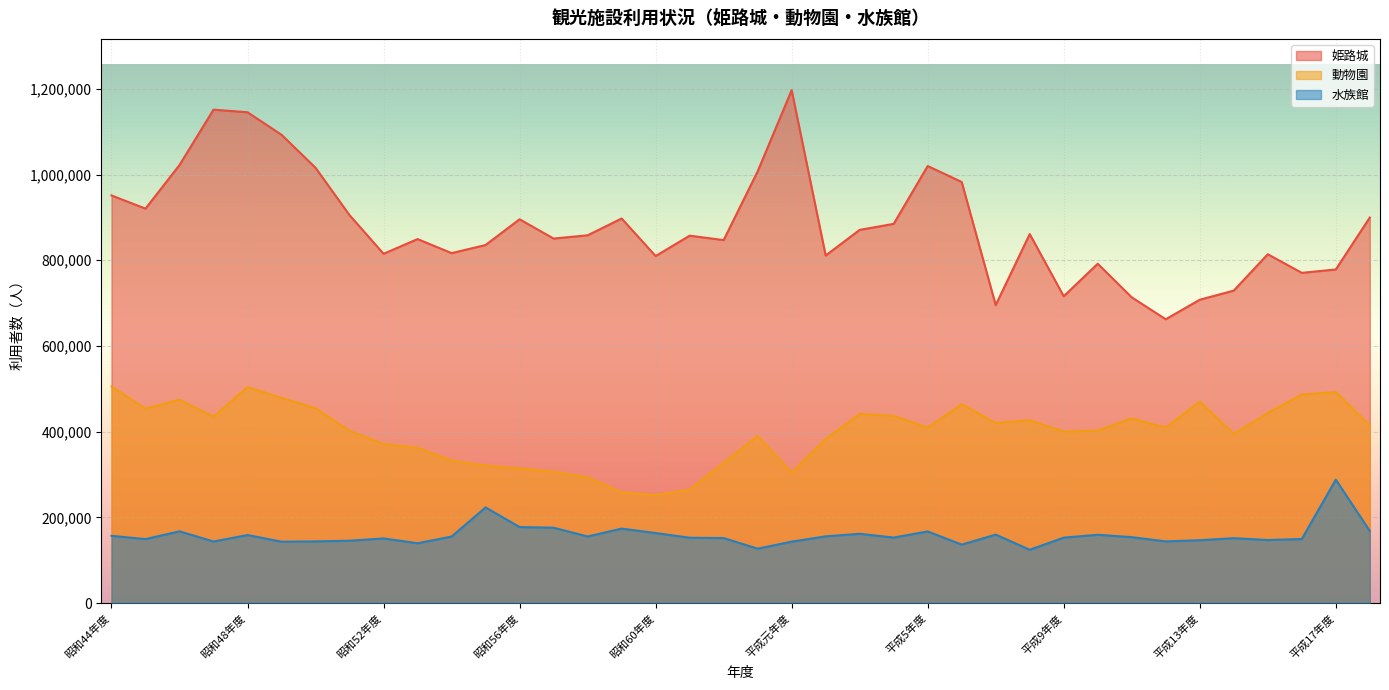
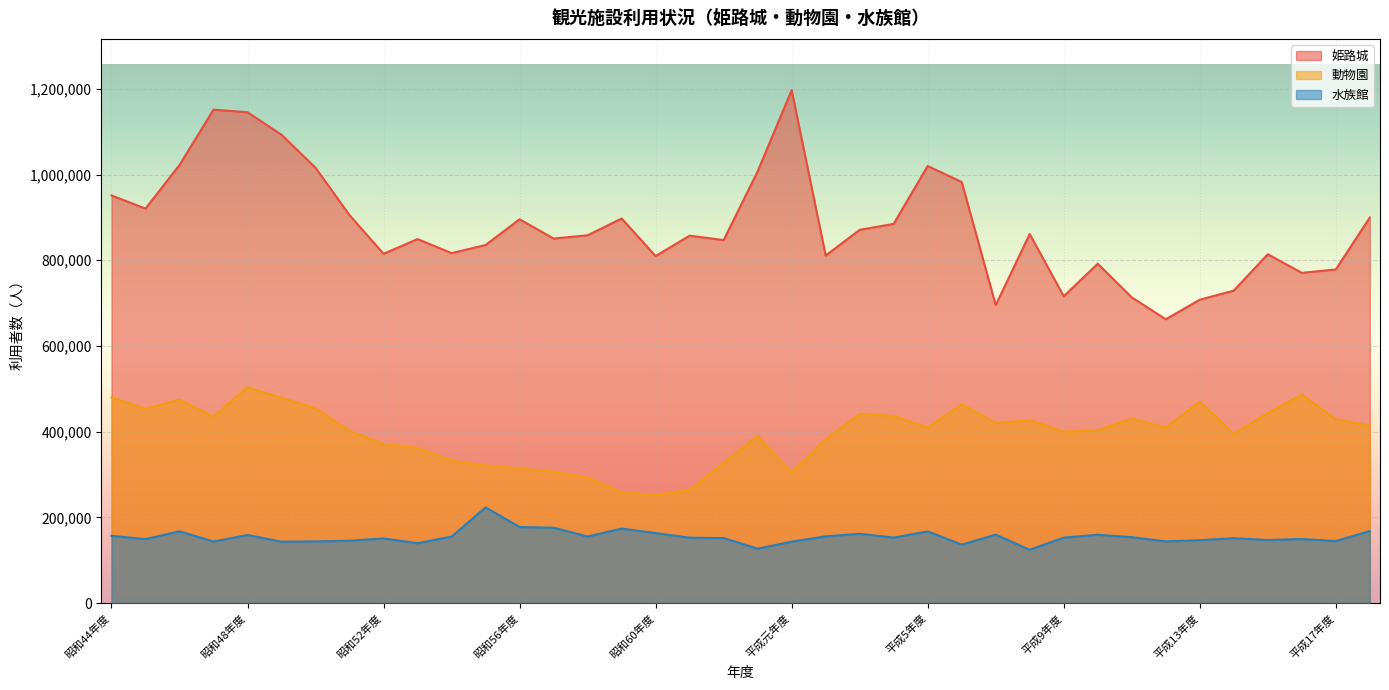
動物園, 昭和44年度: 510,000 -> 480,000
動物園, 平成17年度: 490,000 -> 430,000
水族館, 平成17年度: 290,000 -> 140,000
